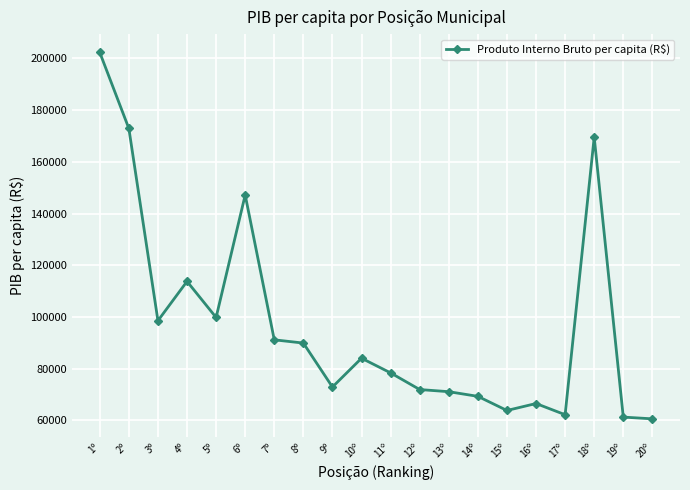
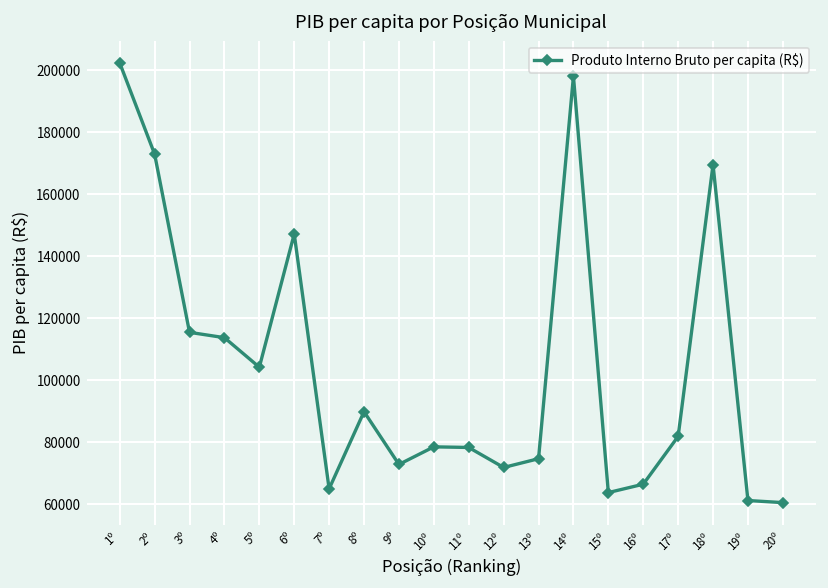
3º: 99000 -> 115000
5º: 100000 -> 104000
7º: 91000 -> 65000
10º: 84000 -> 79000
13º: 71000 -> 75000
14º: 69000 -> 198000
17º: 62000 -> 82000
